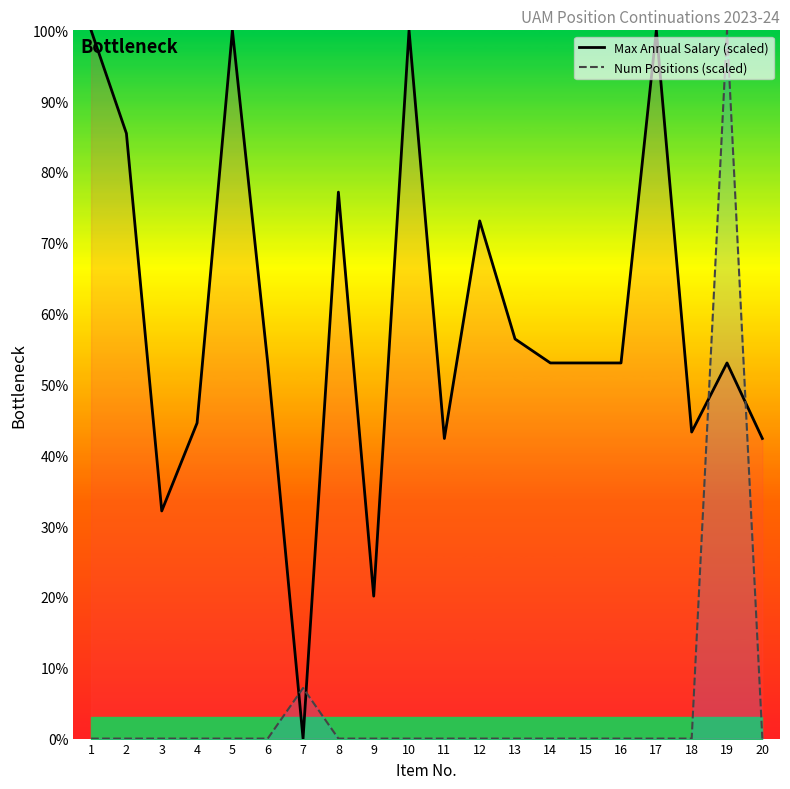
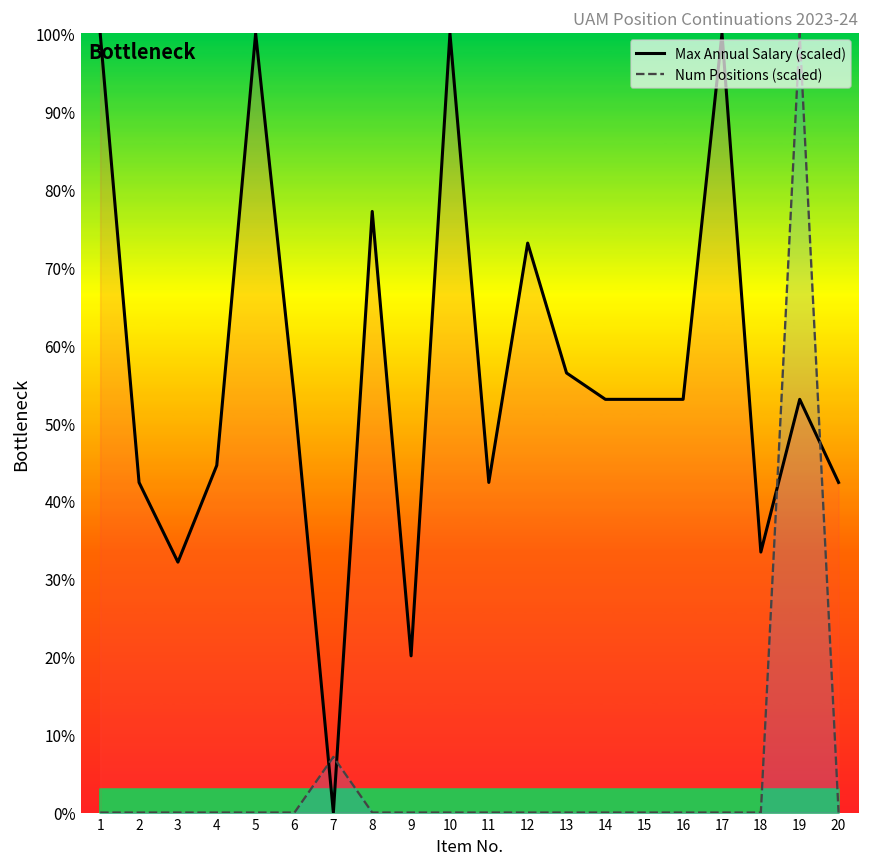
Max Annual Salary (scaled), 2: 85% -> 42%
Max Annual Salary (scaled), 18: 43% -> 33%
